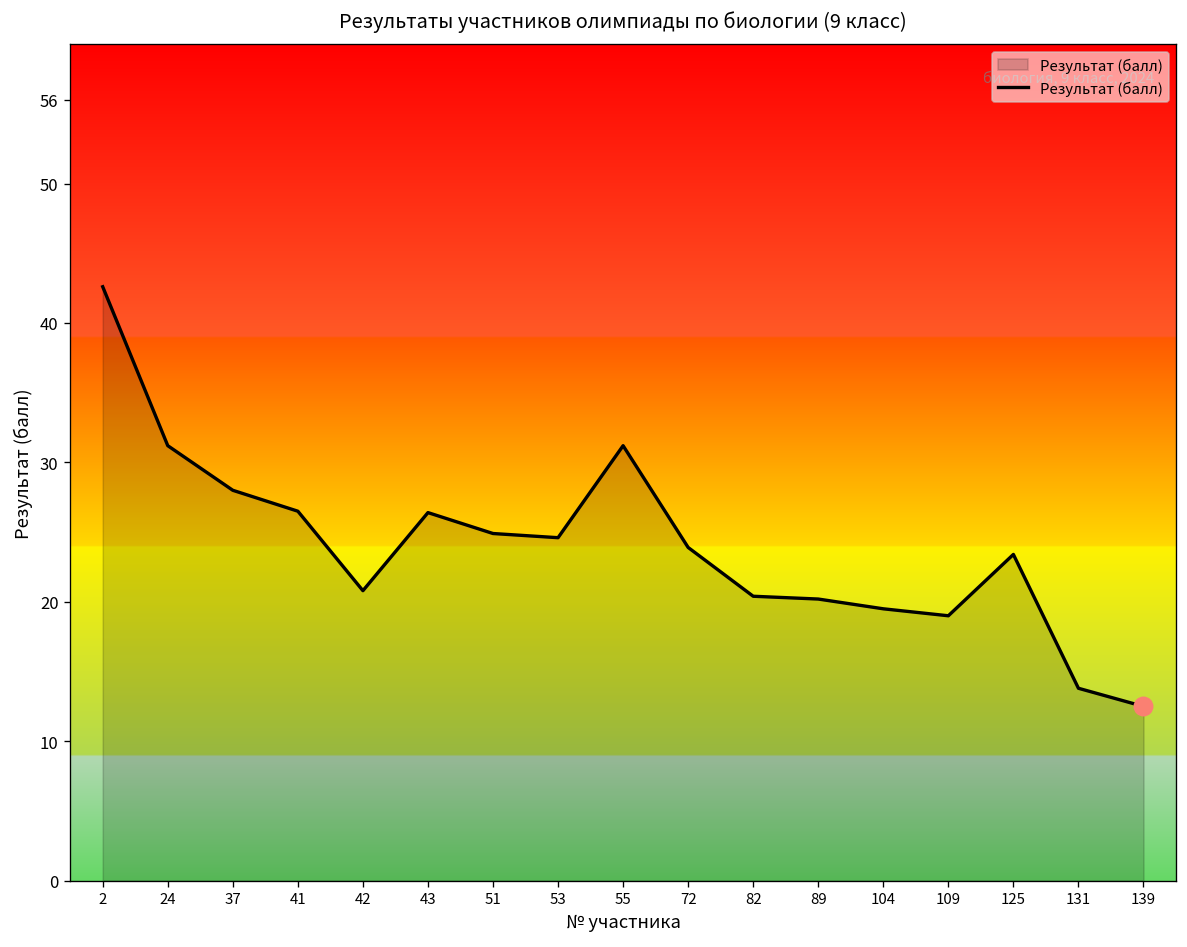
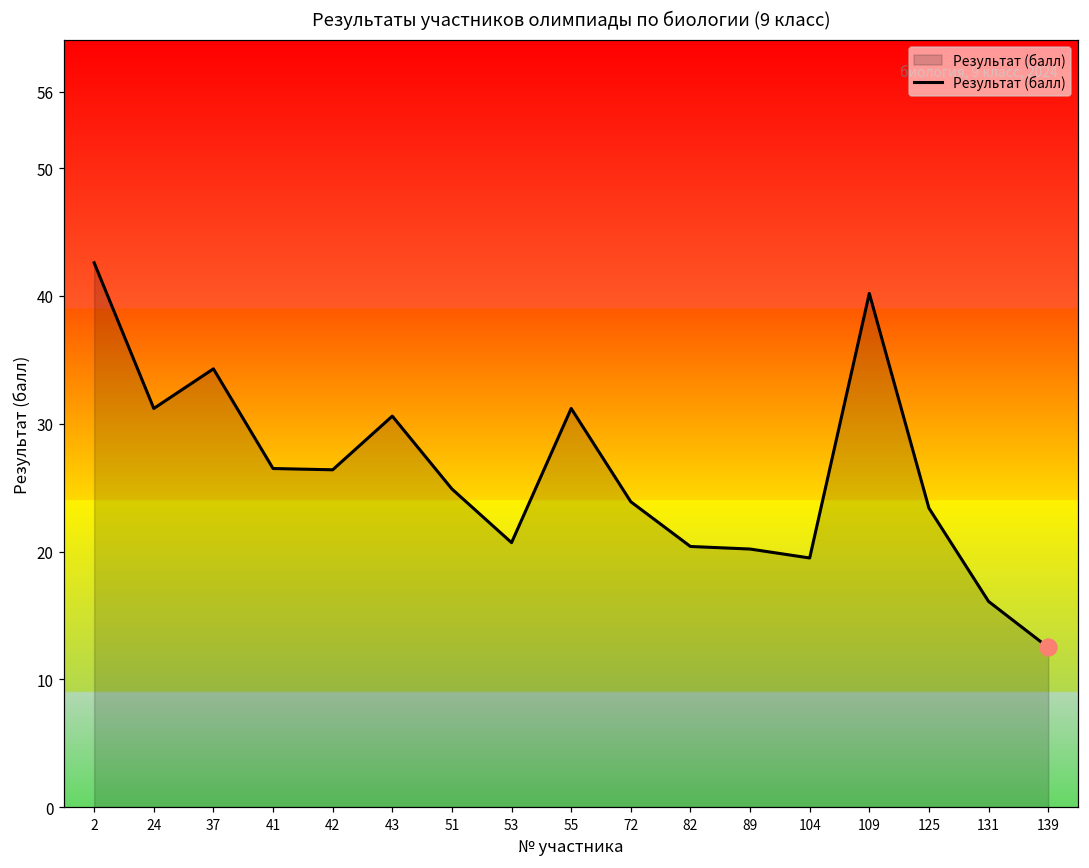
Результат (балл), 37: 28.0 -> 34.3
Результат (балл), 42: 20.8 -> 26.4
Результат (балл), 43: 26.4 -> 30.6
Результат (балл), 53: 24.6 -> 20.7
Результат (балл), 109: 19.0 -> 40.2
Результат (балл), 131: 13.8 -> 16.1
